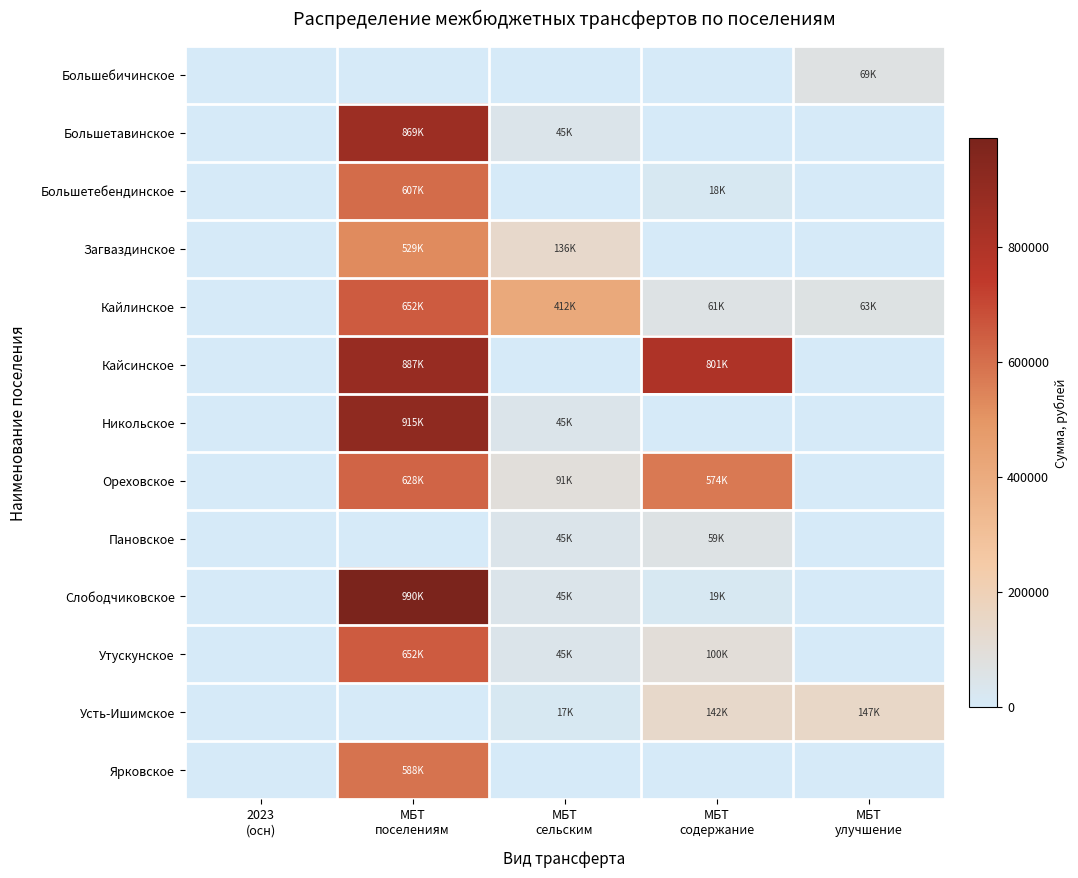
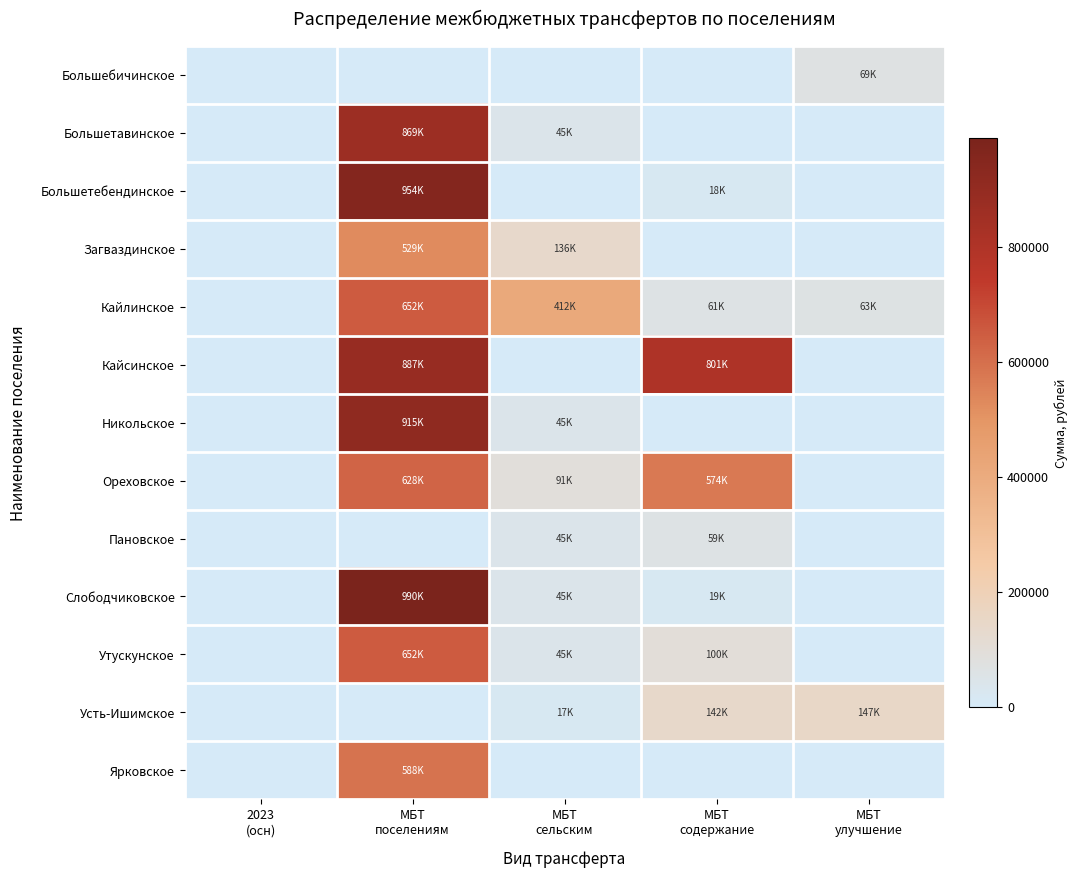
Большетебендинское, МБТ поселениям: 607K -> 954K
